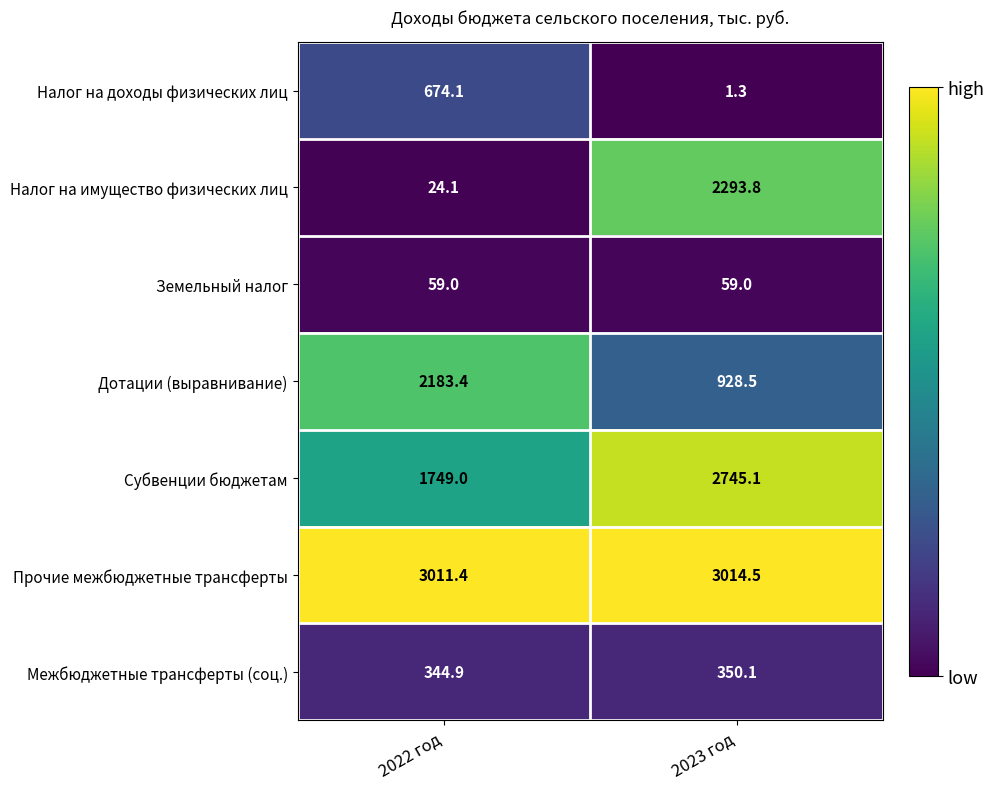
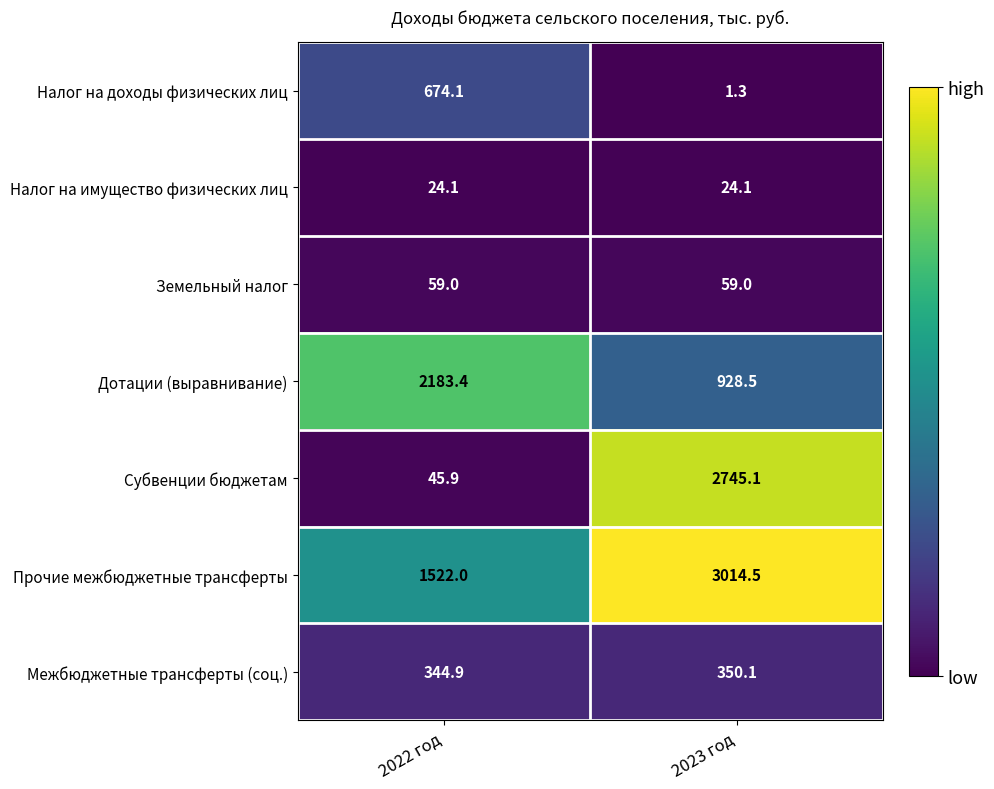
Налог на имущество физических лиц, 2023 год: 2293.8 -> 24.1
Субвенции бюджетам, 2022 год: 1749.0 -> 45.9
Прочие межбюджетные трансферты, 2022 год: 3011.4 -> 1522.0
